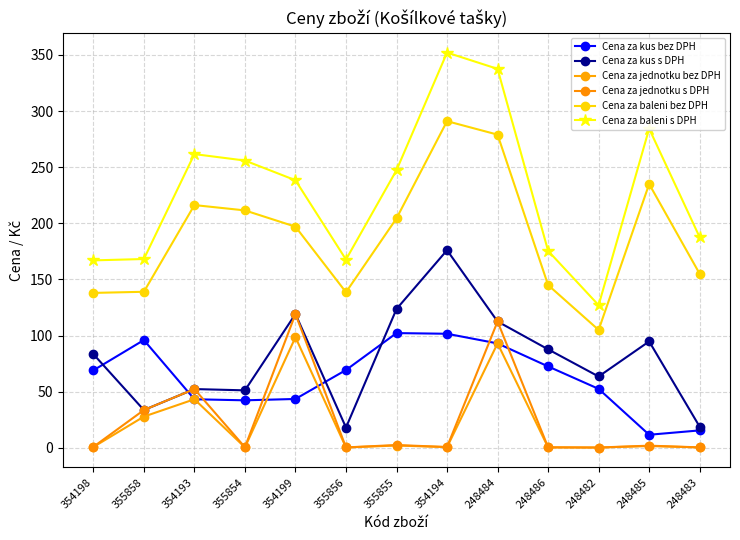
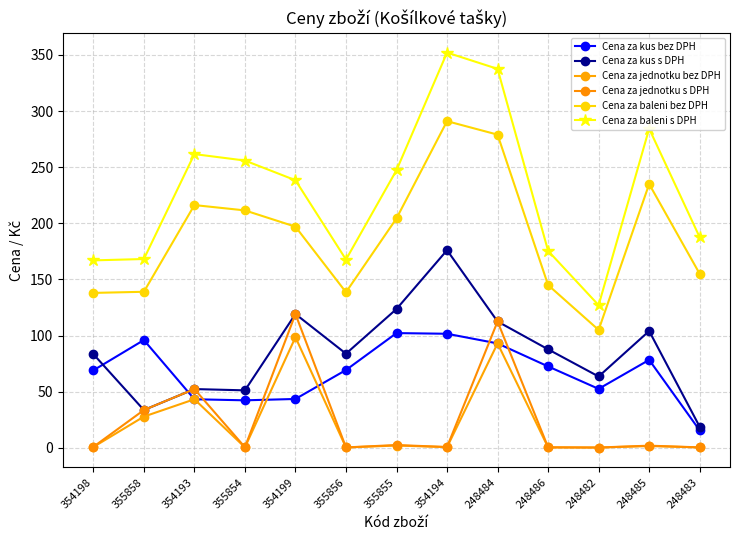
Cena za kus s DPH, 355856: 18 -> 84
Cena za kus bez DPH, 248485: 12 -> 78
Cena za kus s DPH, 248485: 95 -> 104
